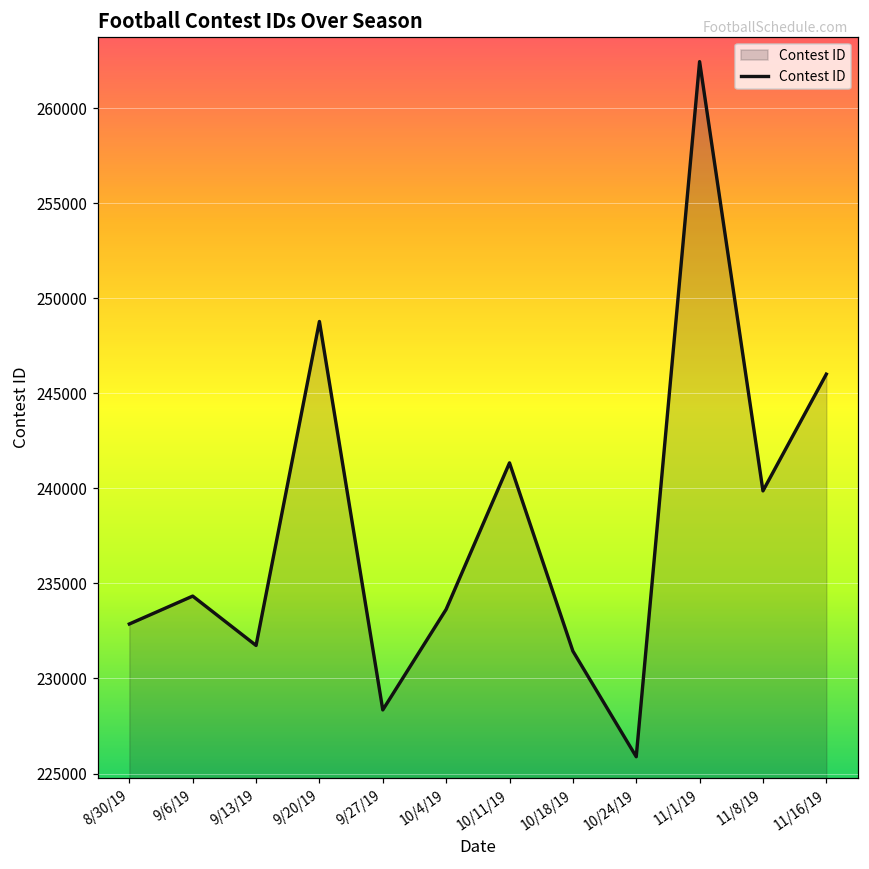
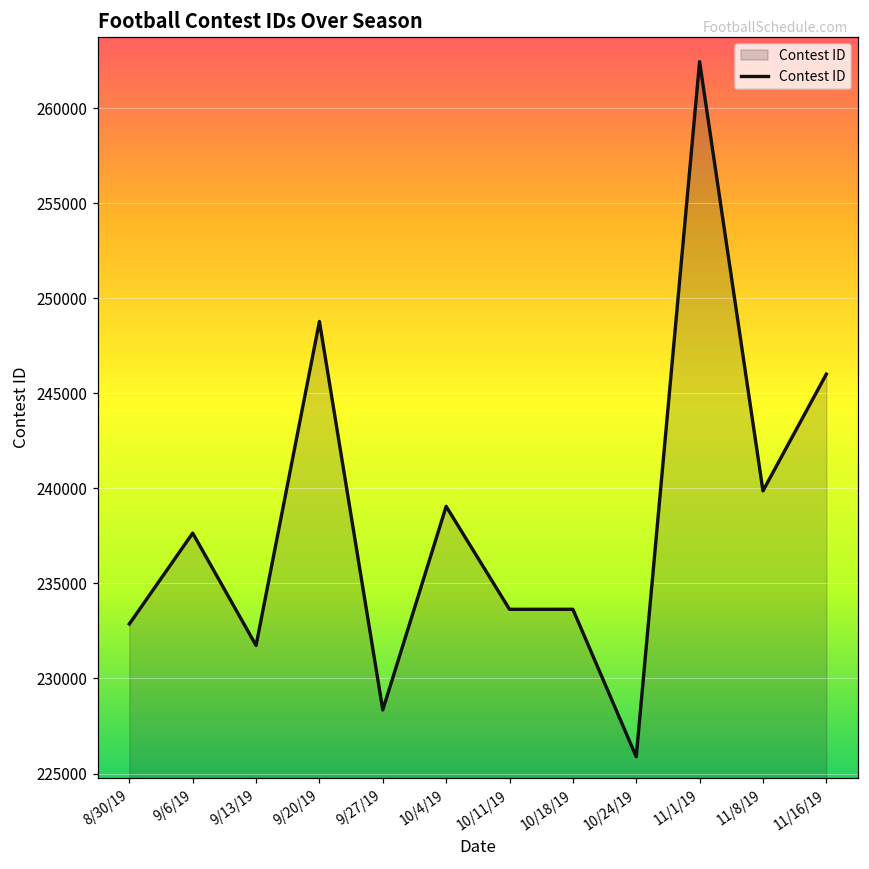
9/6/19: 234300 -> 237600
10/4/19: 233600 -> 239100
10/11/19: 241300 -> 233600
10/18/19: 231400 -> 233600
